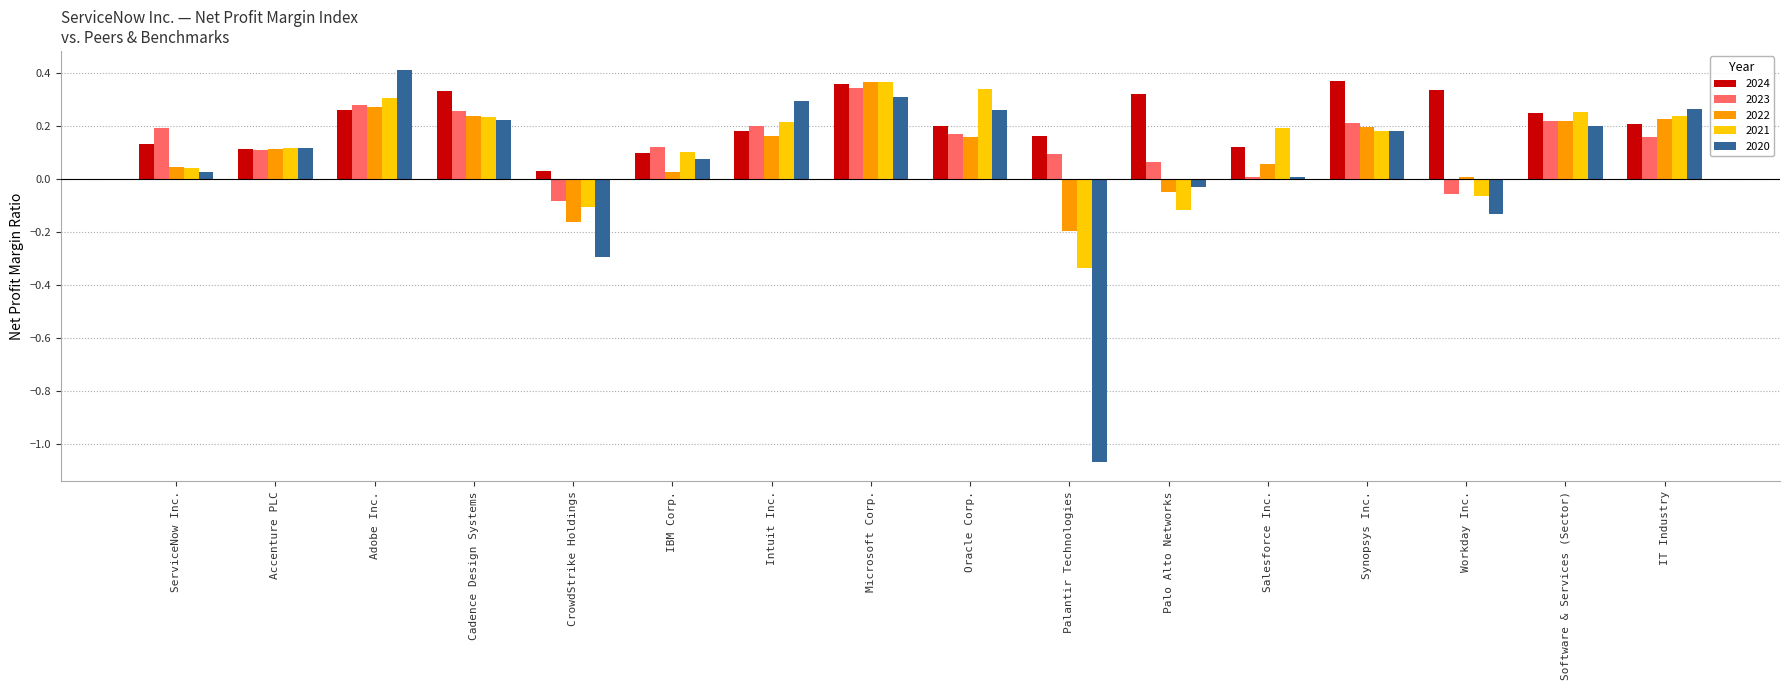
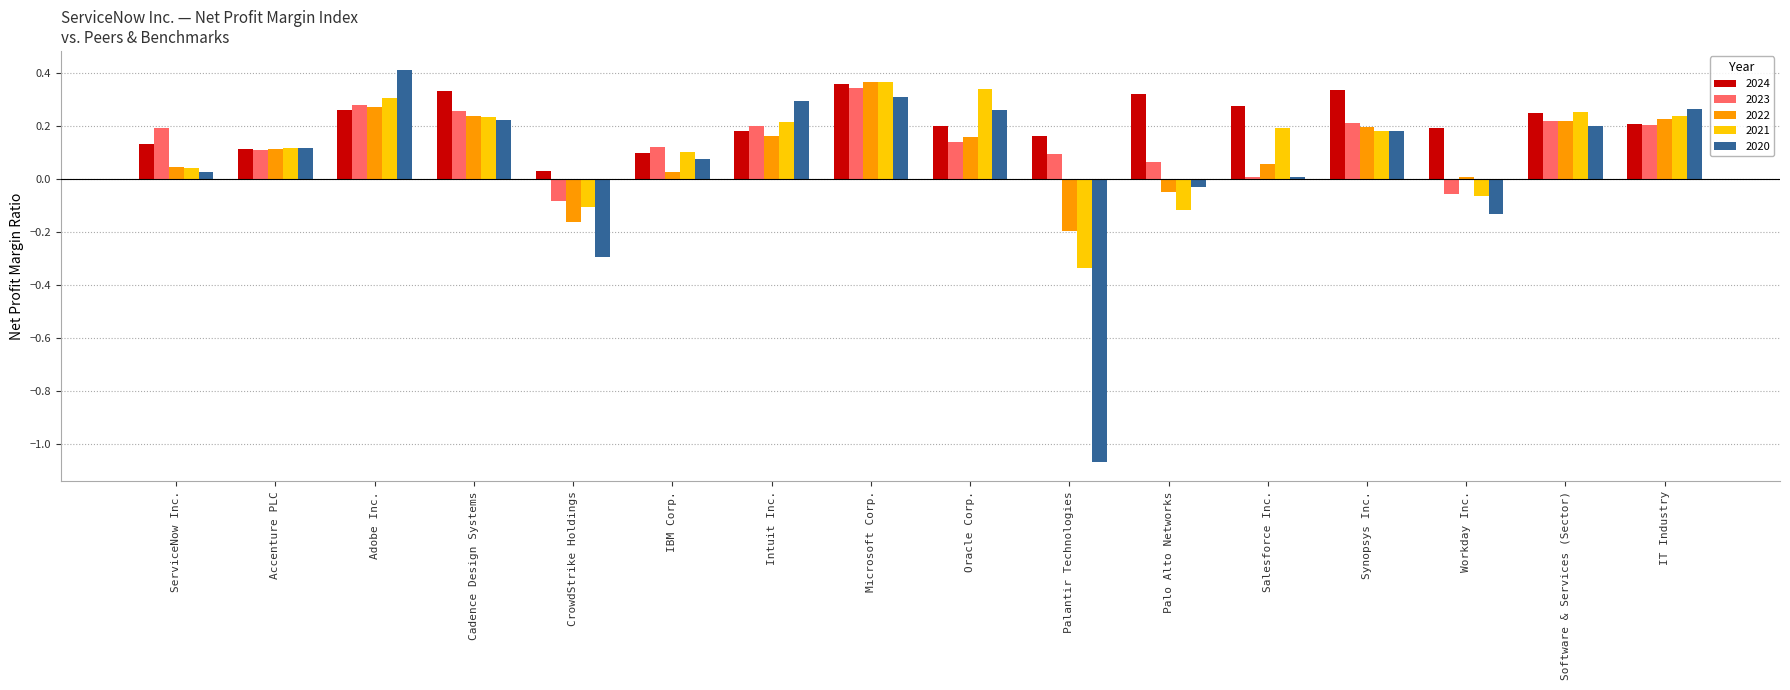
2023, Oracle Corp.: 0.17 -> 0.14
2024, Salesforce Inc.: 0.12 -> 0.27
2024, Synopsys Inc.: 0.37 -> 0.33
2024, Workday Inc.: 0.33 -> 0.19
2023, IT Industry: 0.16 -> 0.20
